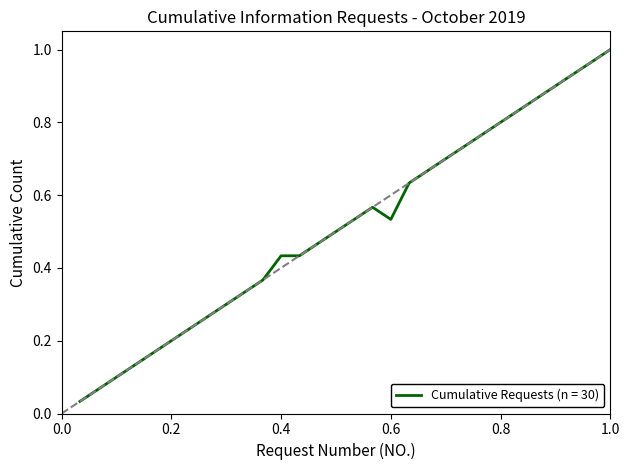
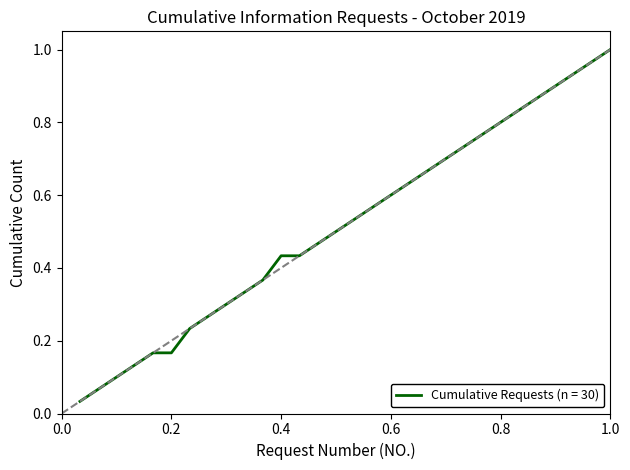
Cumulative Requests (n = 30), 0.2: 0.20 -> 0.17
Cumulative Requests (n = 30), 0.6: 0.53 -> 0.60
